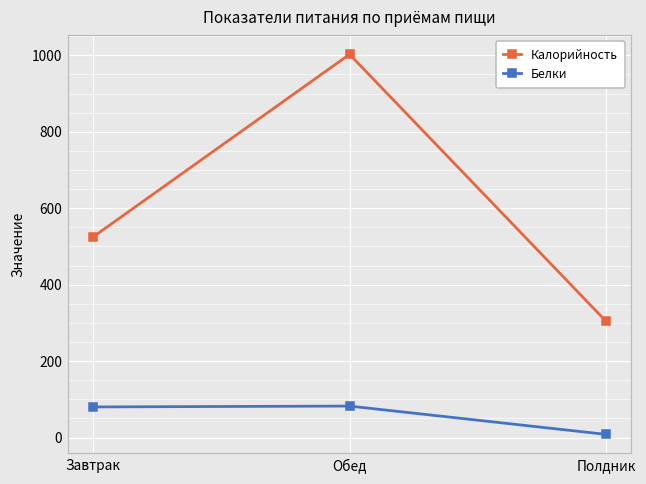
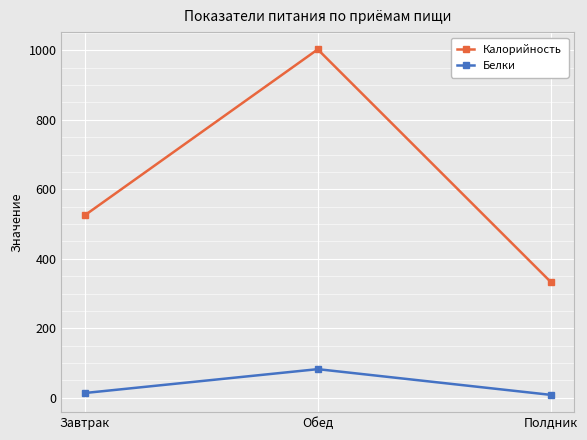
Белки, Завтрак: 80 -> 10
Калорийность, Полдник: 300 -> 330
